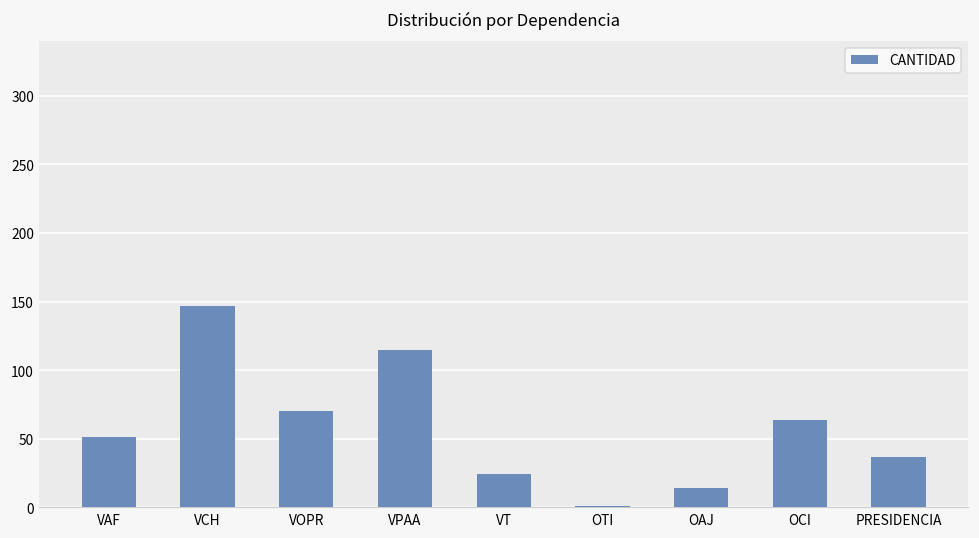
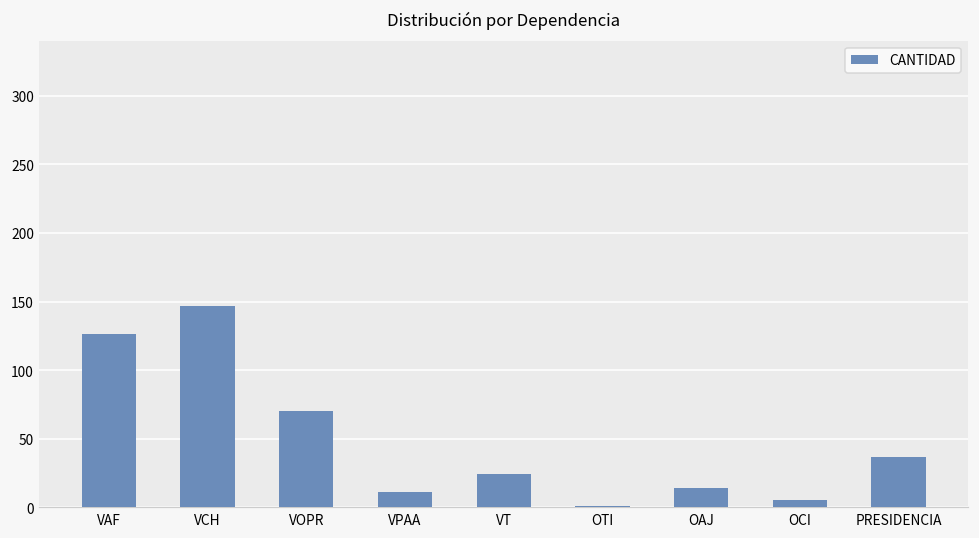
VAF: 51 -> 126
VPAA: 115 -> 11
OCI: 64 -> 5
